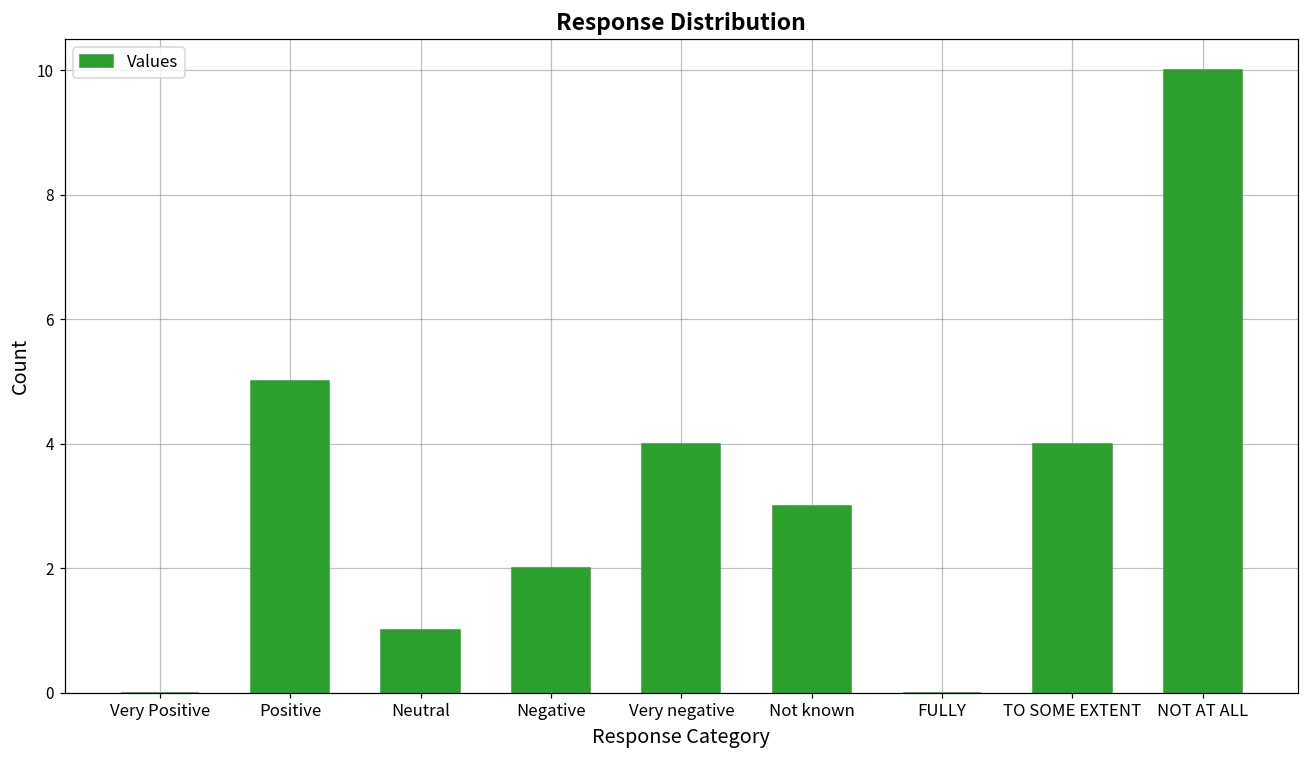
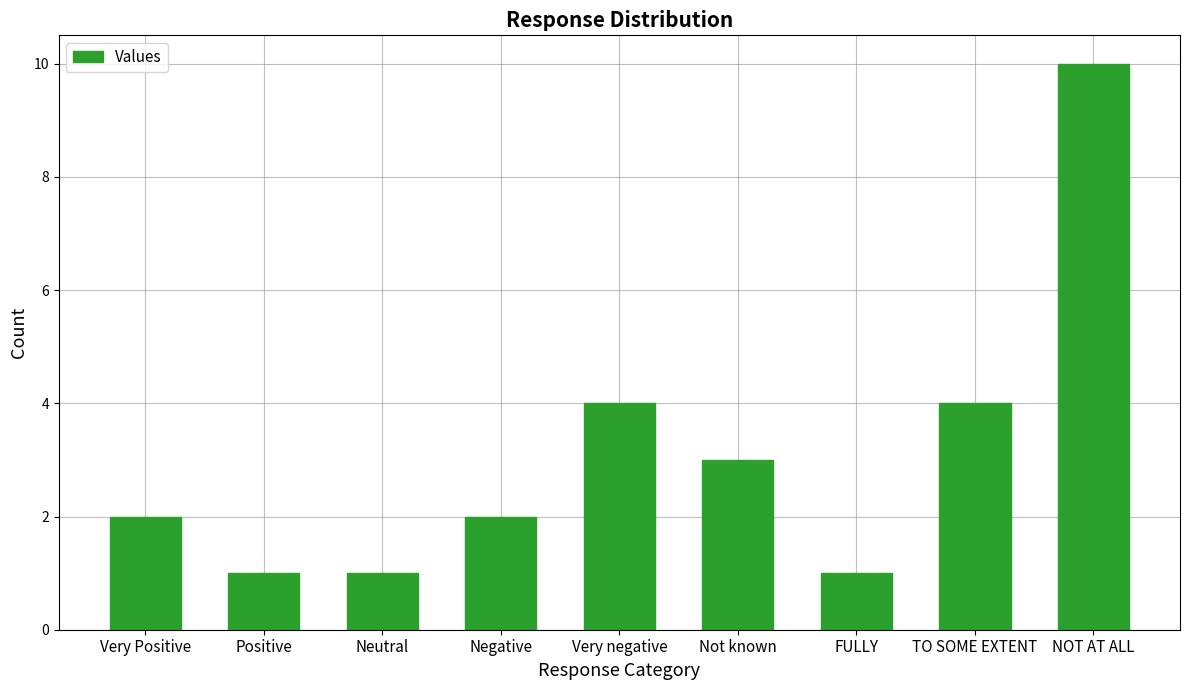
Very Positive: 0 -> 2
Positive: 5 -> 1
FULLY: 0 -> 1
